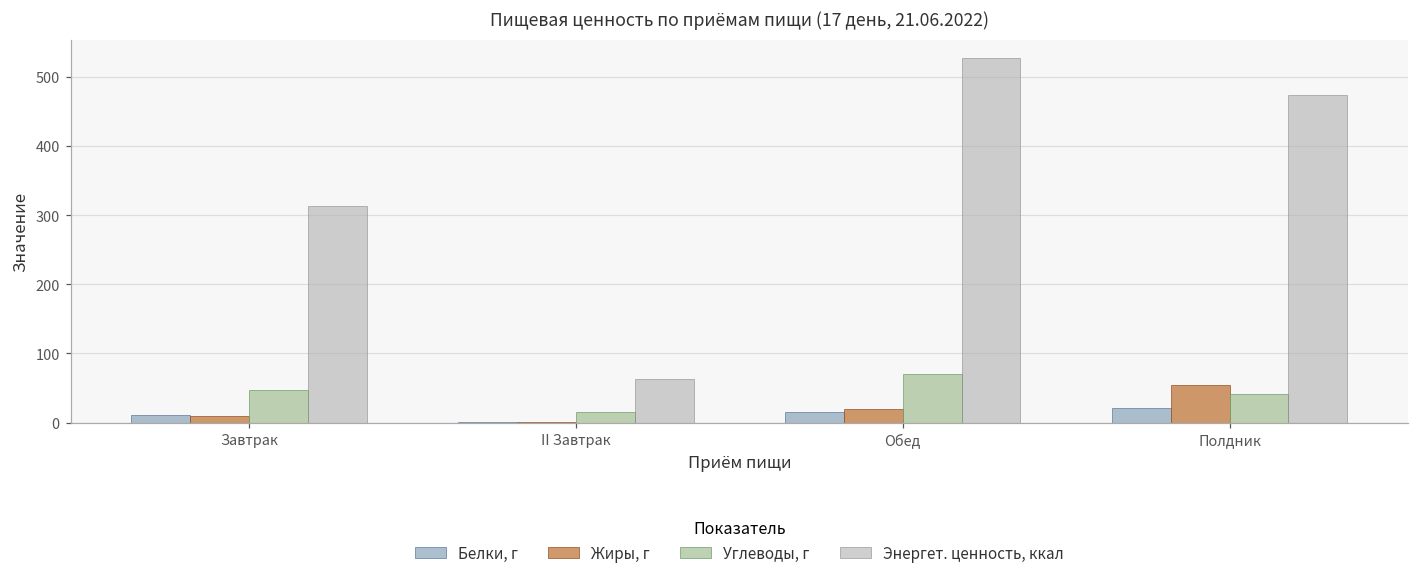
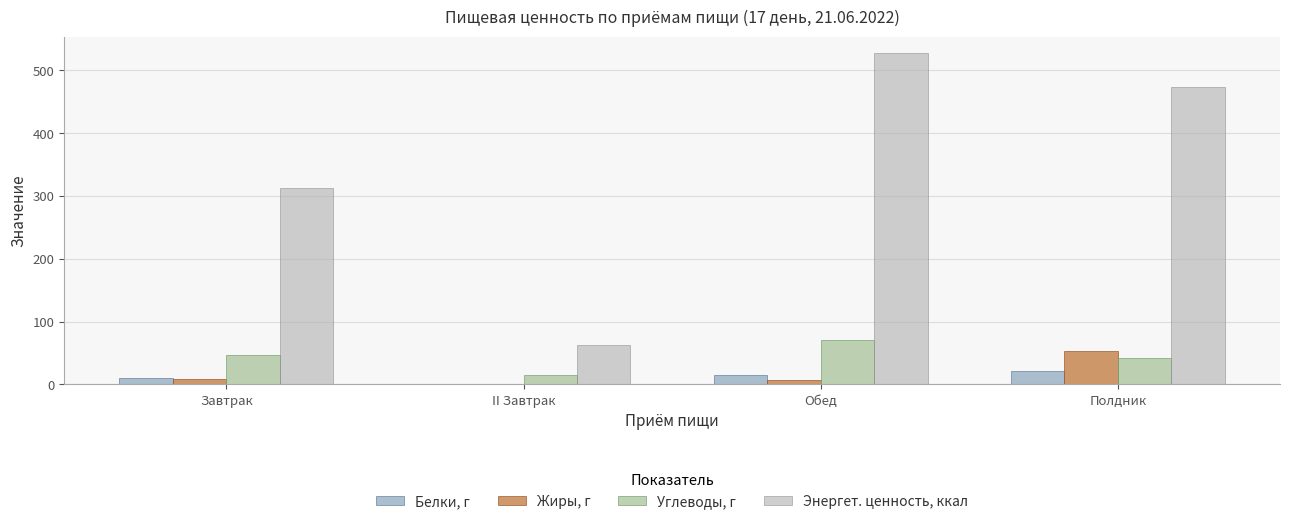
Жиры, г, Обед: 20 -> 10
